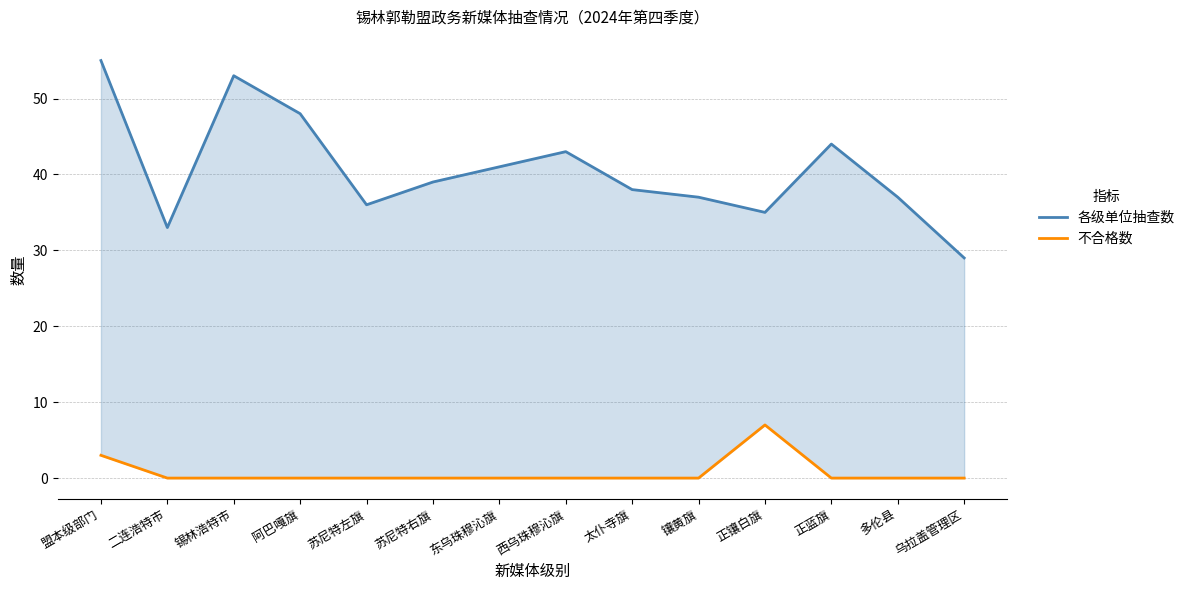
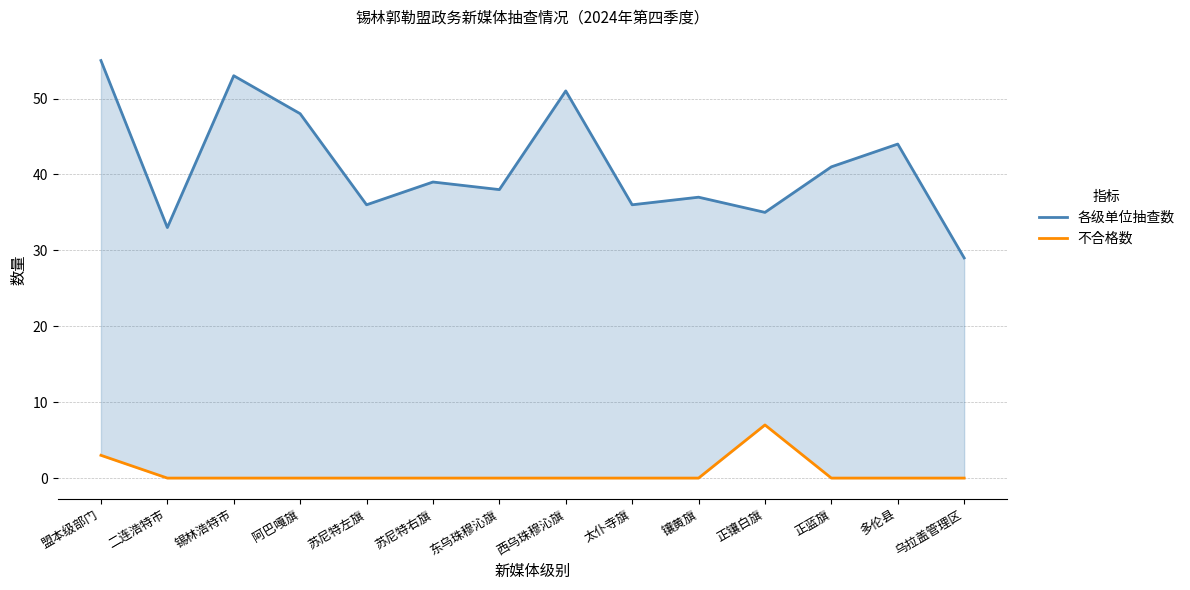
各级单位抽查数, 东乌珠穆沁旗: 41 -> 38
各级单位抽查数, 西乌珠穆沁旗: 43 -> 51
各级单位抽查数, 太仆寺旗: 38 -> 36
各级单位抽查数, 正蓝旗: 44 -> 41
各级单位抽查数, 多伦县: 37 -> 44
